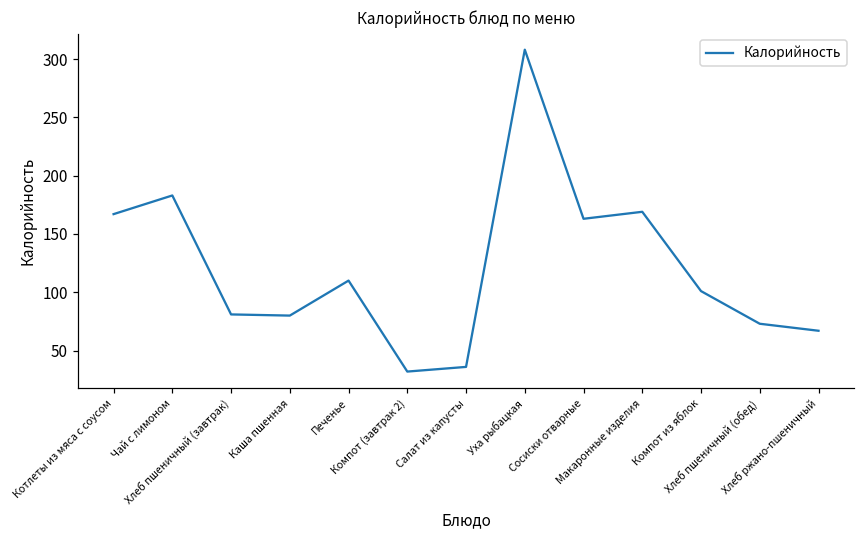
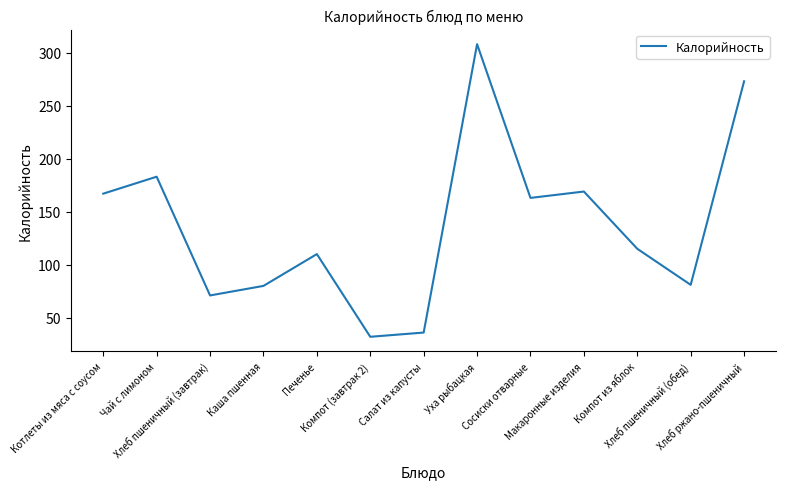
Хлеб пшеничный (завтрак): 81 -> 71
Компот из яблок: 101 -> 115
Хлеб пшеничный (обед): 73 -> 81
Хлеб ржано-пшеничный: 67 -> 273
